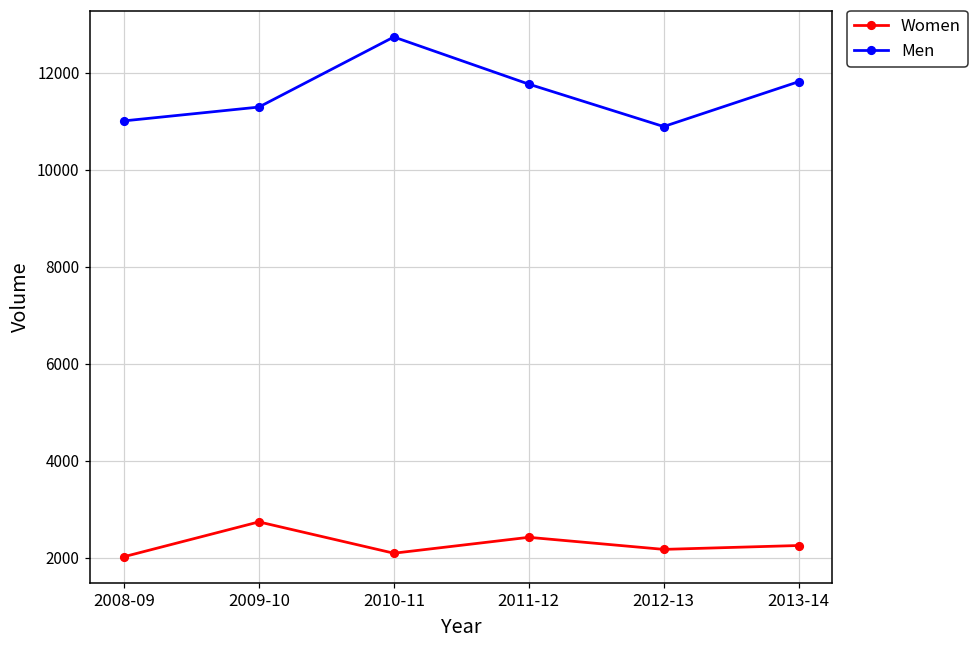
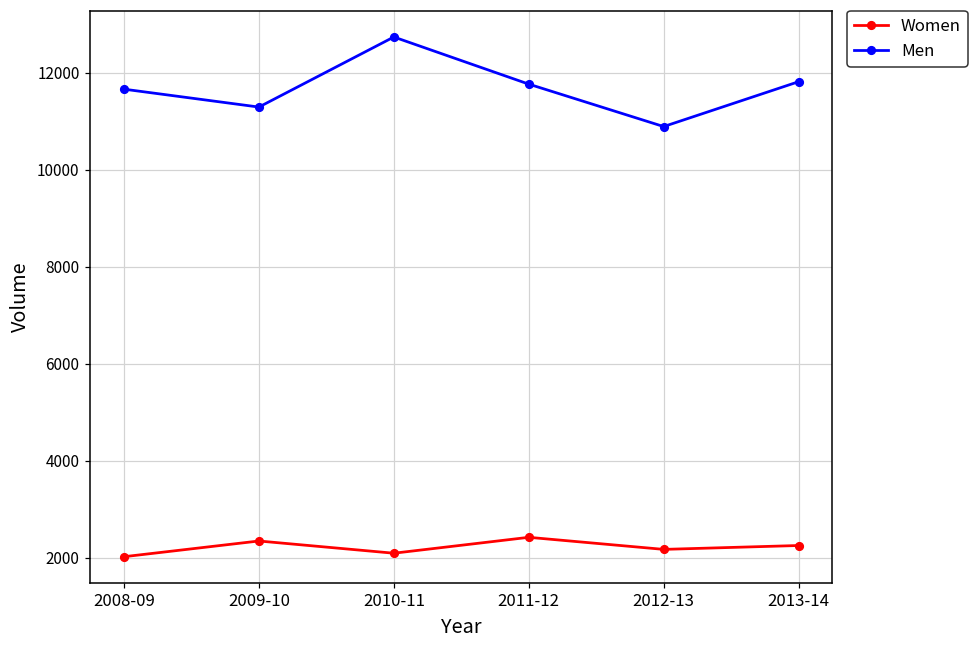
Men, 2008-09: 11000 -> 11700
Women, 2009-10: 2700 -> 2300
